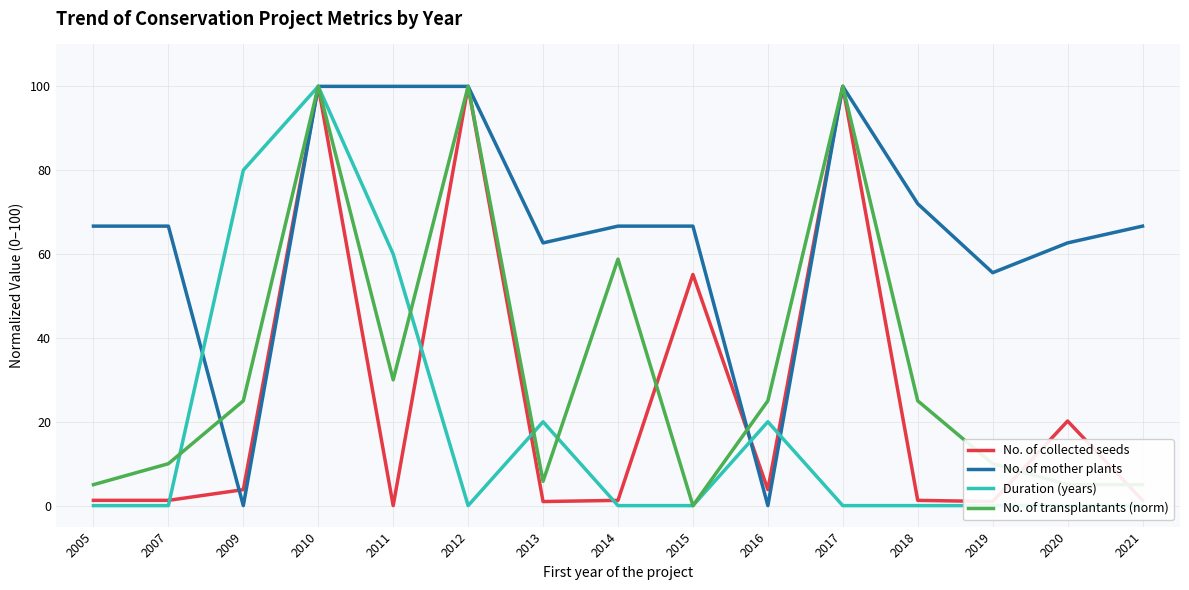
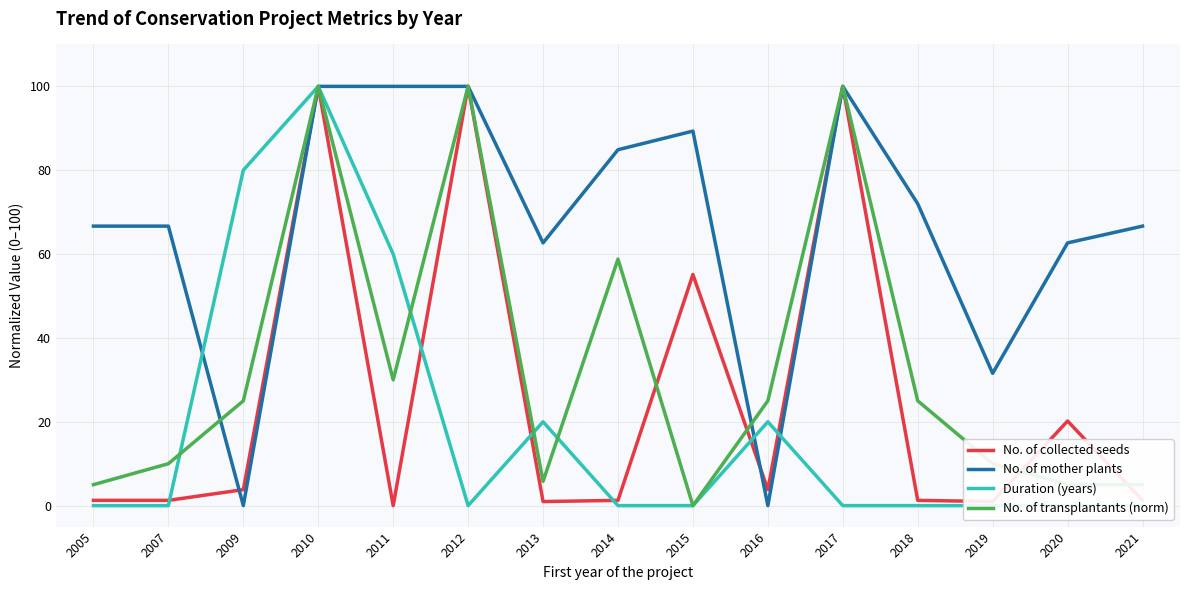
No. of mother plants, 2014: 67 -> 85
No. of mother plants, 2015: 67 -> 89
No. of mother plants, 2019: 56 -> 32
